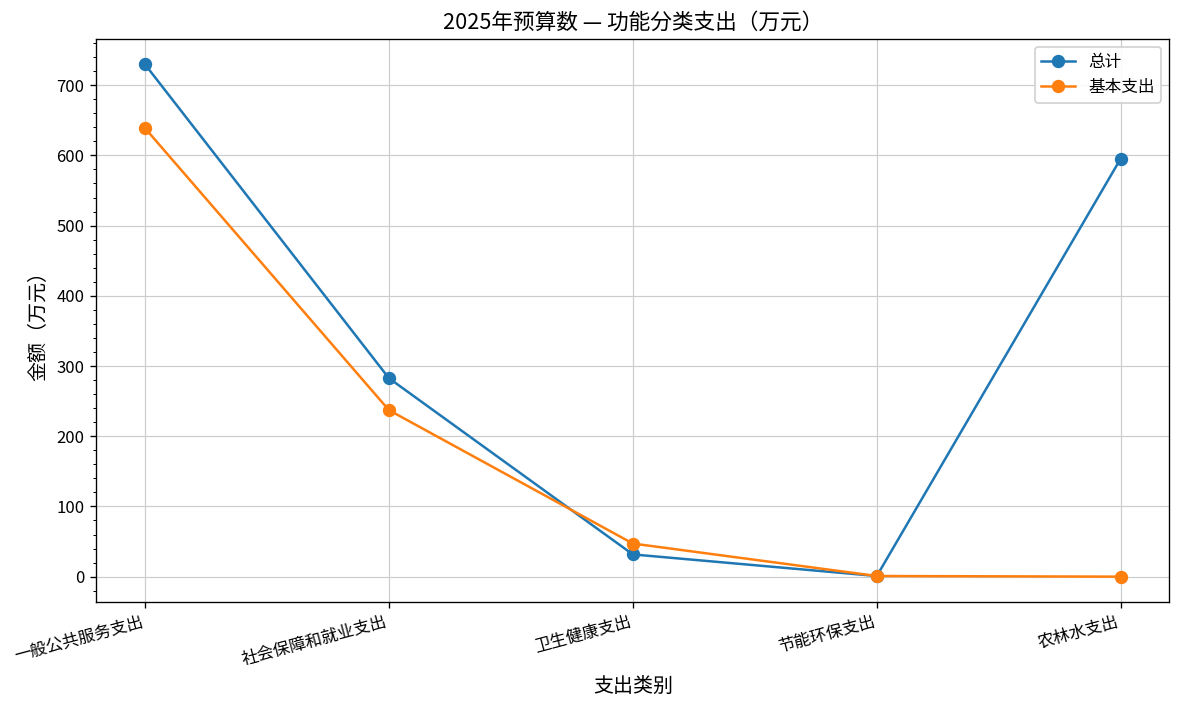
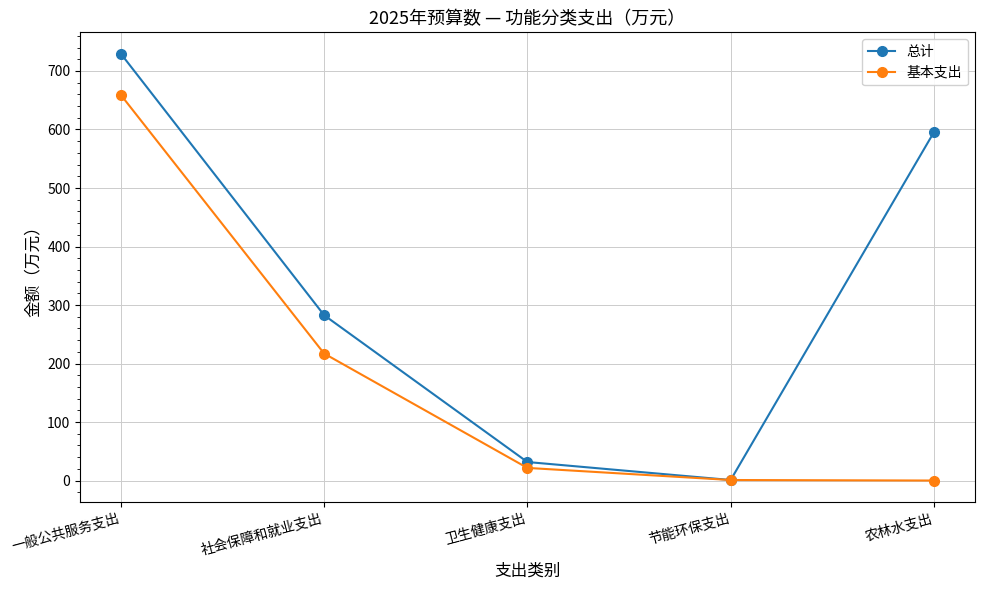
基本支出, 一般公共服务支出: 640 -> 660
基本支出, 社会保障和就业支出: 240 -> 220
基本支出, 卫生健康支出: 50 -> 20
